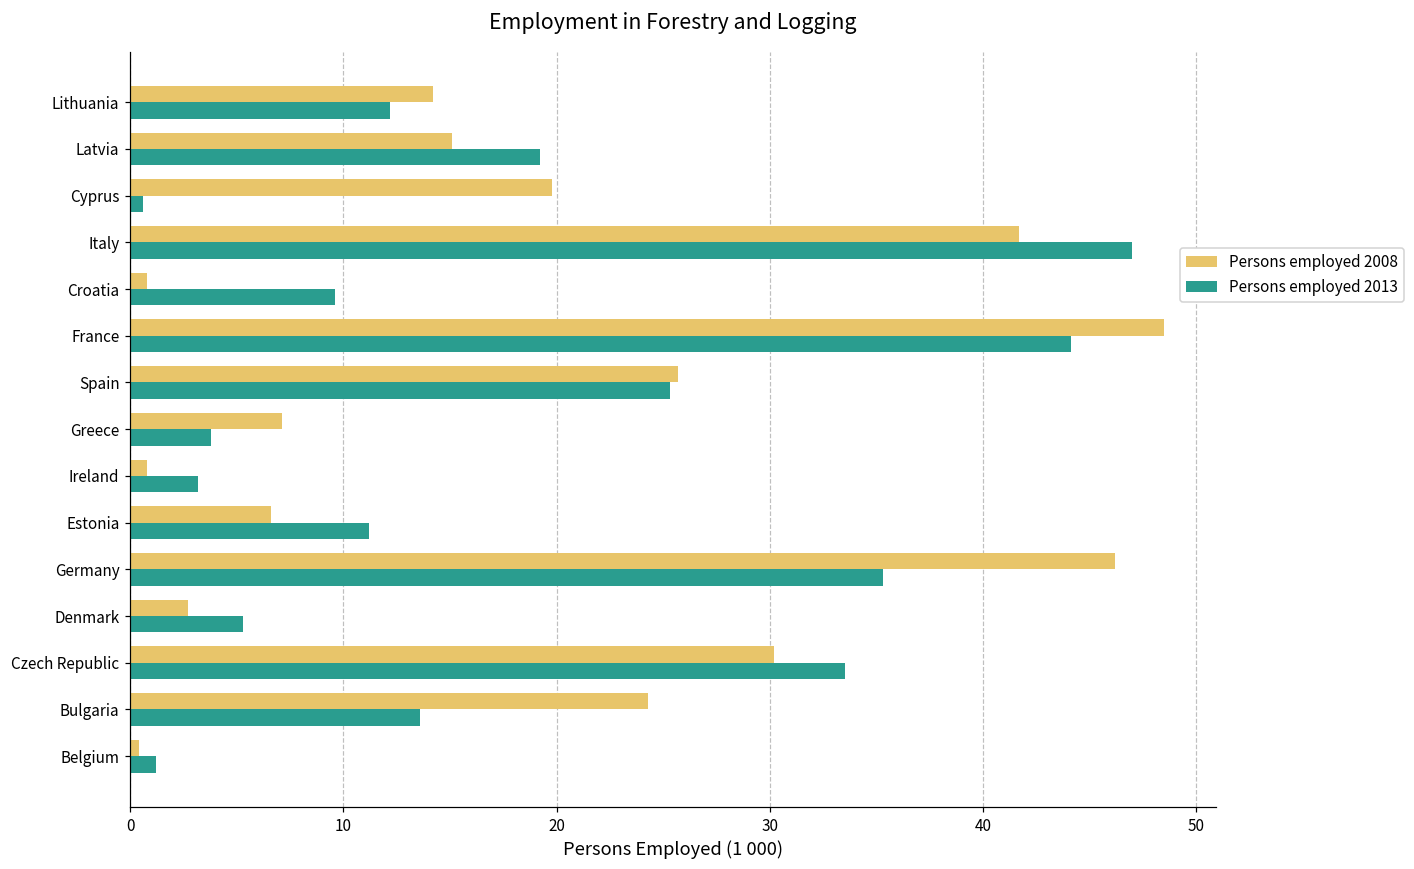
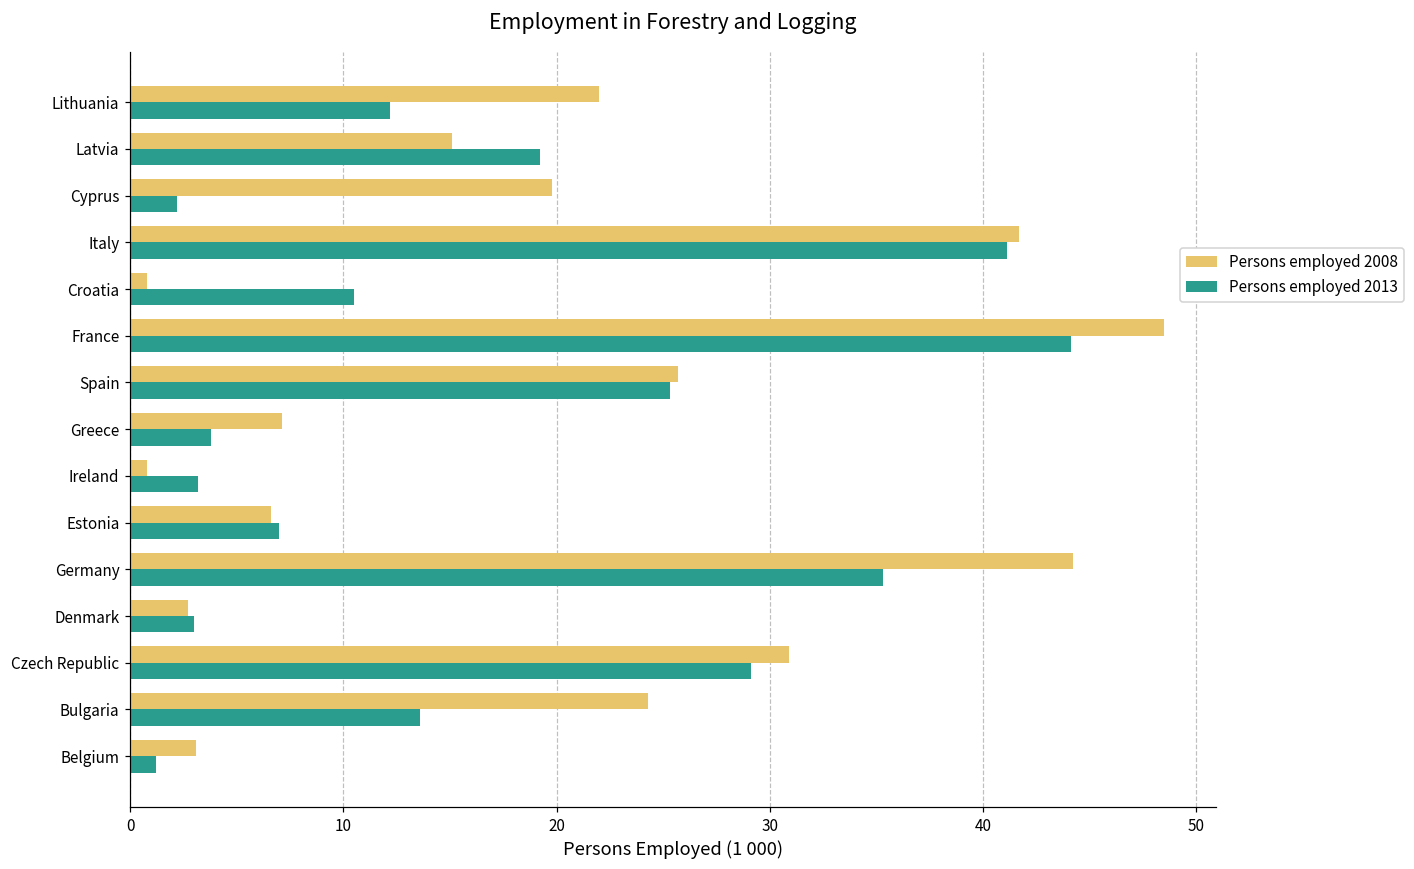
Persons employed 2008, Lithuania: 14.2 -> 22.0
Persons employed 2013, Cyprus: 0.6 -> 2.2
Persons employed 2013, Italy: 47.0 -> 41.1
Persons employed 2013, Croatia: 9.6 -> 10.5
Persons employed 2013, Estonia: 11.2 -> 7.0
Persons employed 2008, Germany: 46.2 -> 44.2
Persons employed 2013, Denmark: 5.3 -> 3.0
Persons employed 2008, Czech Republic: 30.2 -> 30.9
Persons employed 2013, Czech Republic: 33.5 -> 29.1
Persons employed 2008, Belgium: 0.4 -> 3.1
